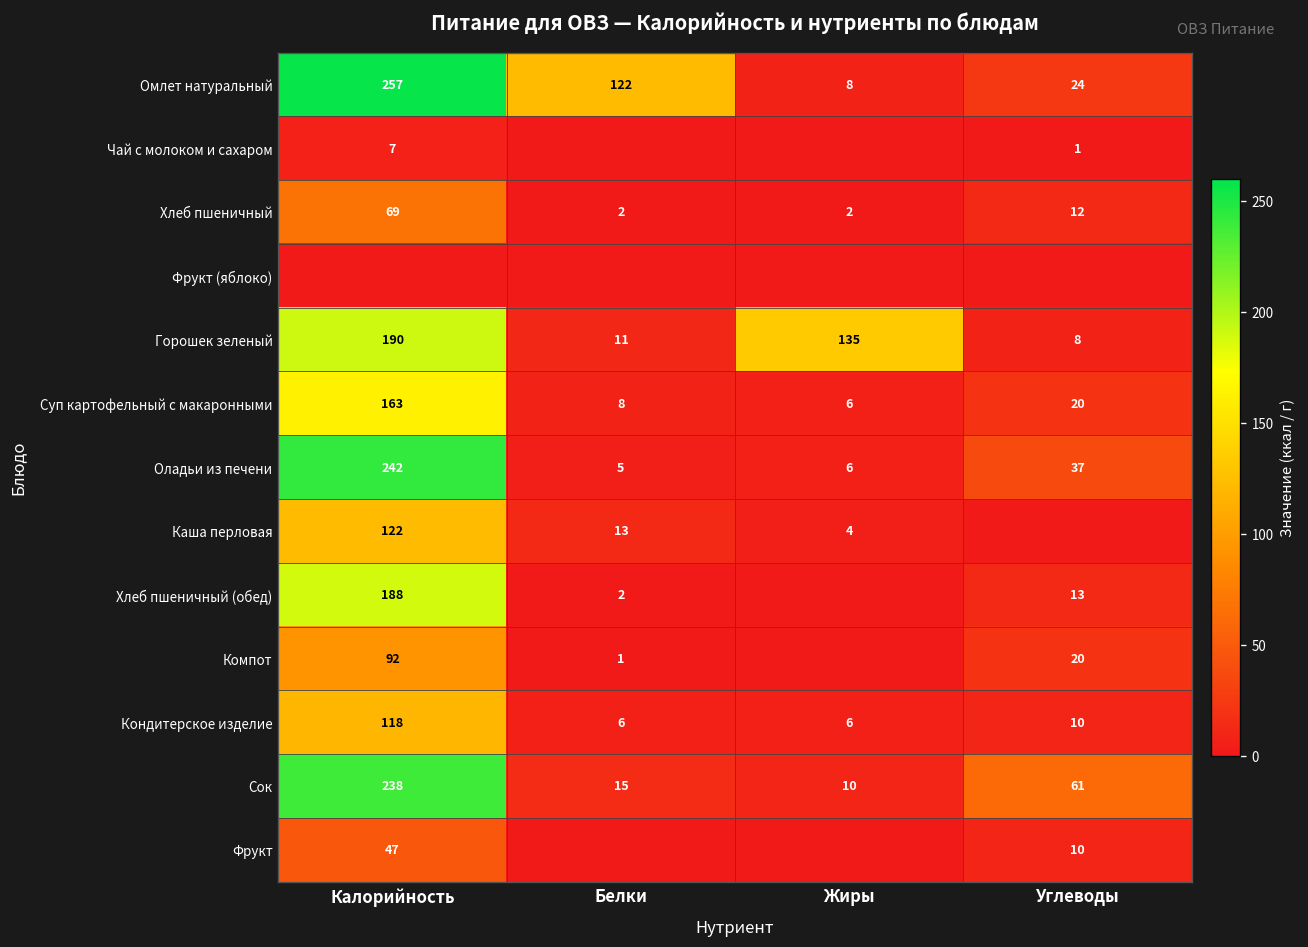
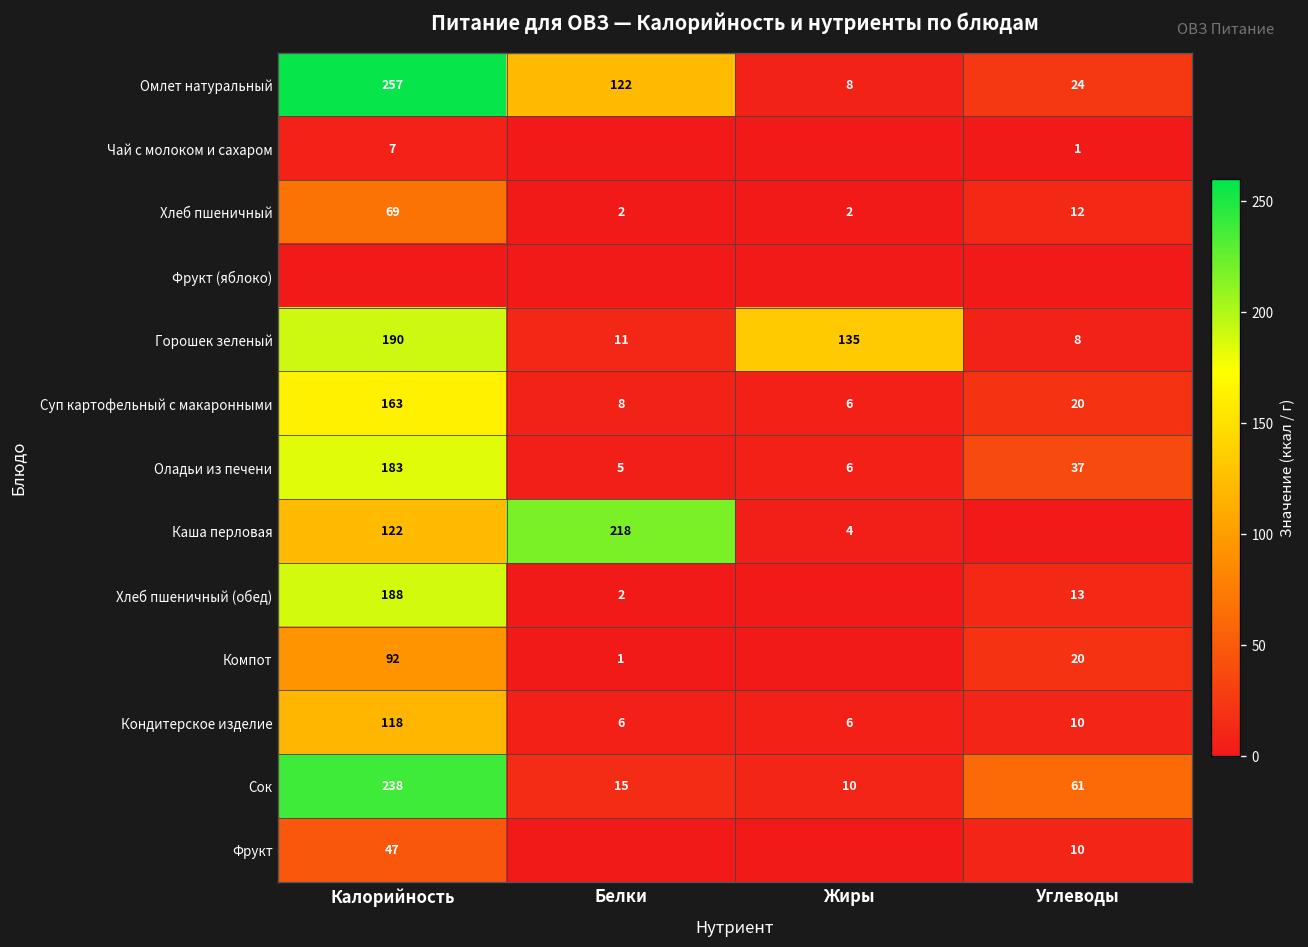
Оладьи из печени, Калорийность: 242 -> 183
Каша перловая, Белки: 13 -> 218
